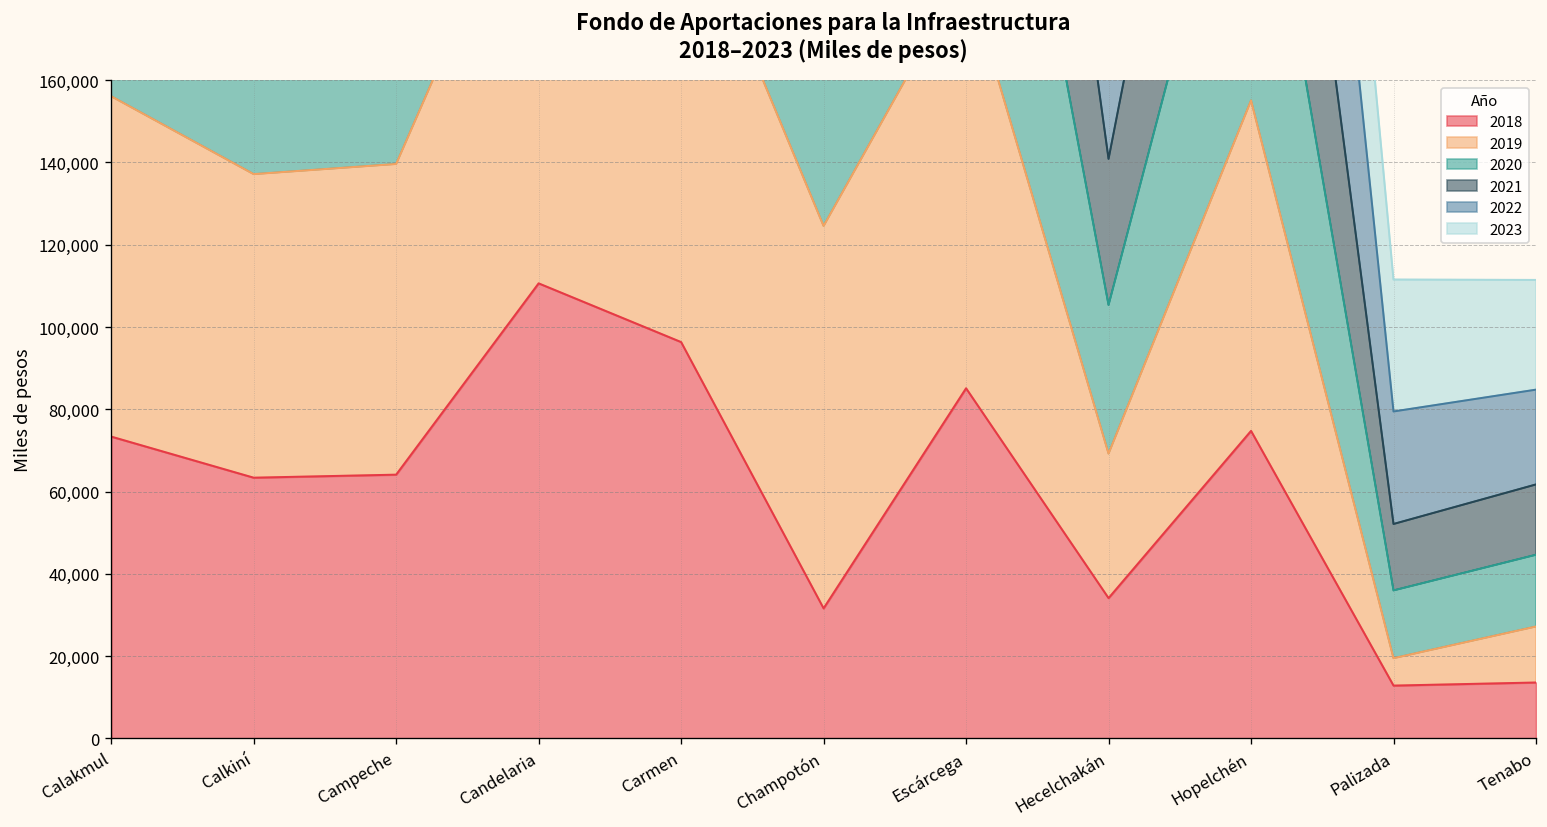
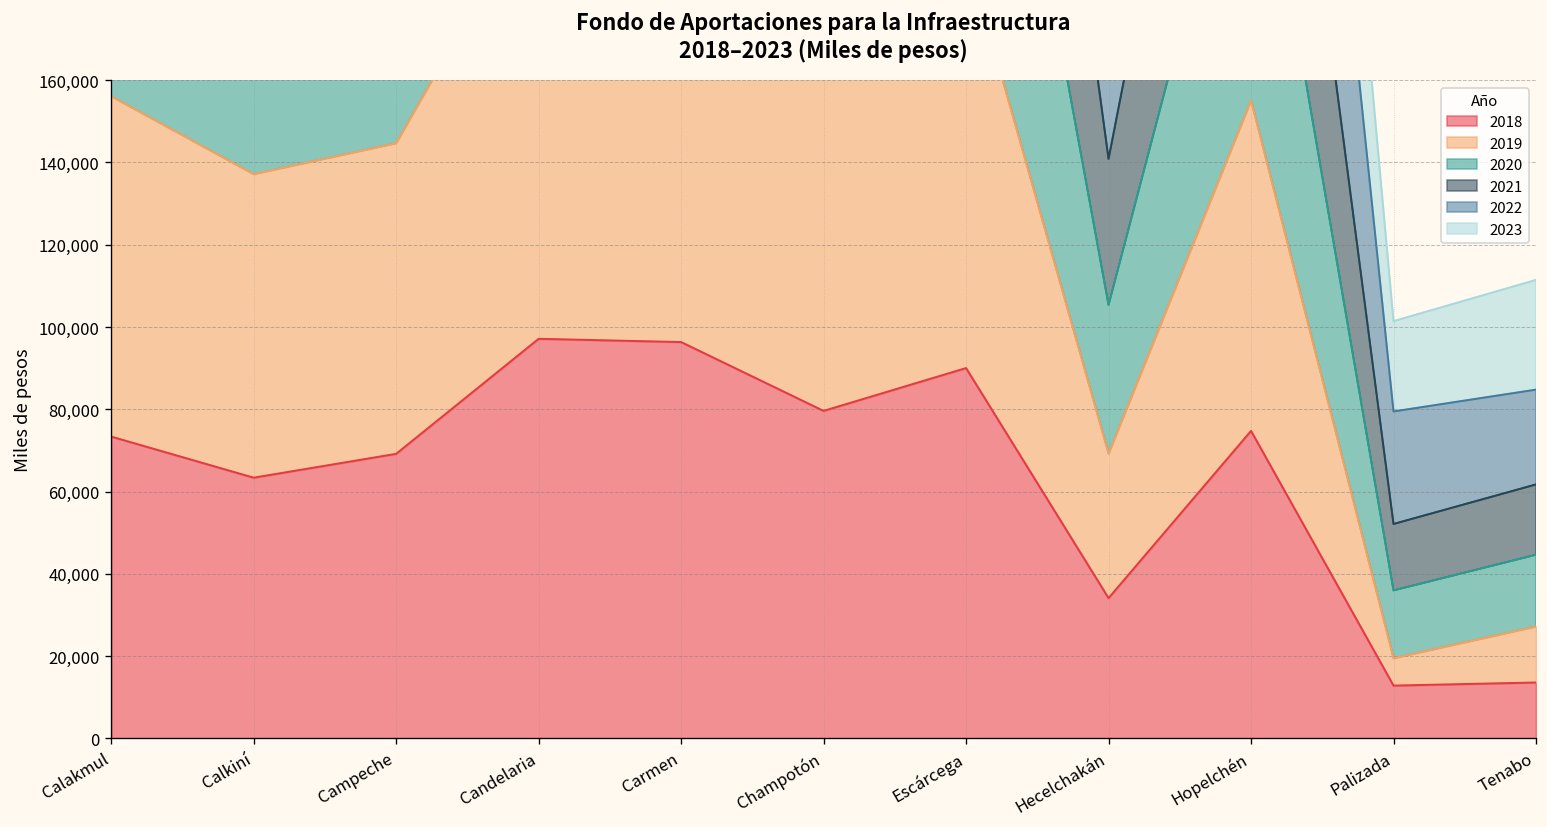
2018, Campeche: 64,000 -> 69,000
2018, Candelaria: 111,000 -> 97,000
2018, Champotón: 32,000 -> 80,000
2018, Escárcega: 85,000 -> 90,000
2023, Palizada: 32,000 -> 22,000
